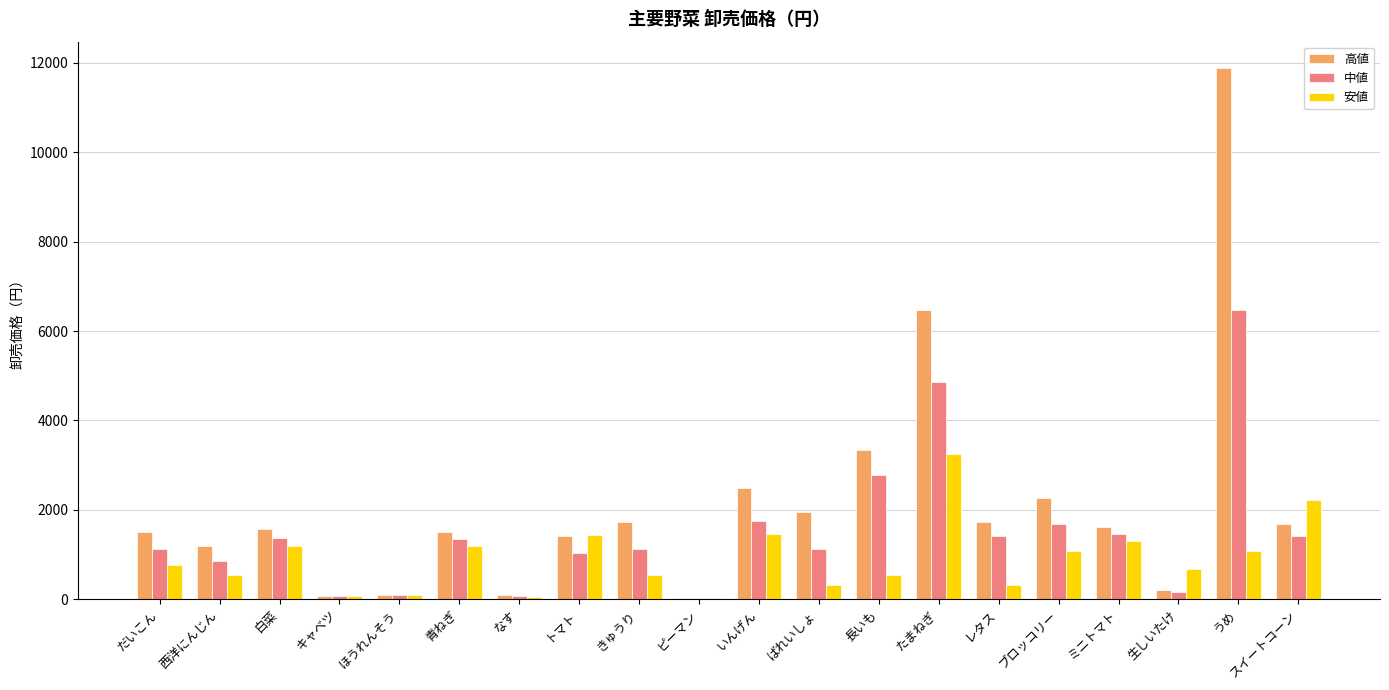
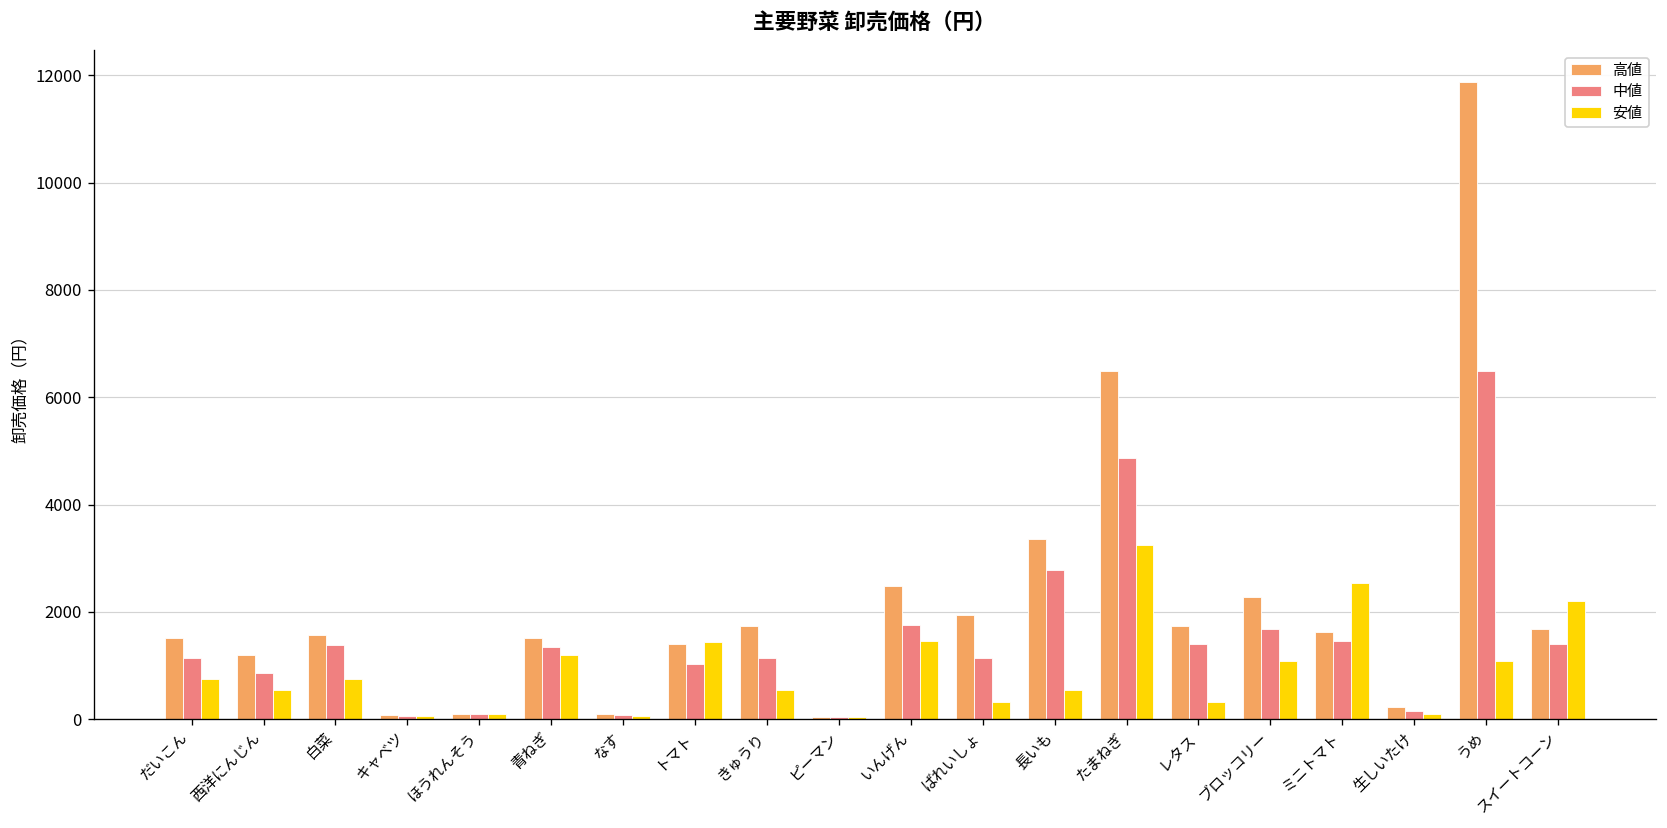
安値, 白菜: 1200 -> 700
安値, ミニトマト: 1300 -> 2500
安値, 生しいたけ: 700 -> 100
